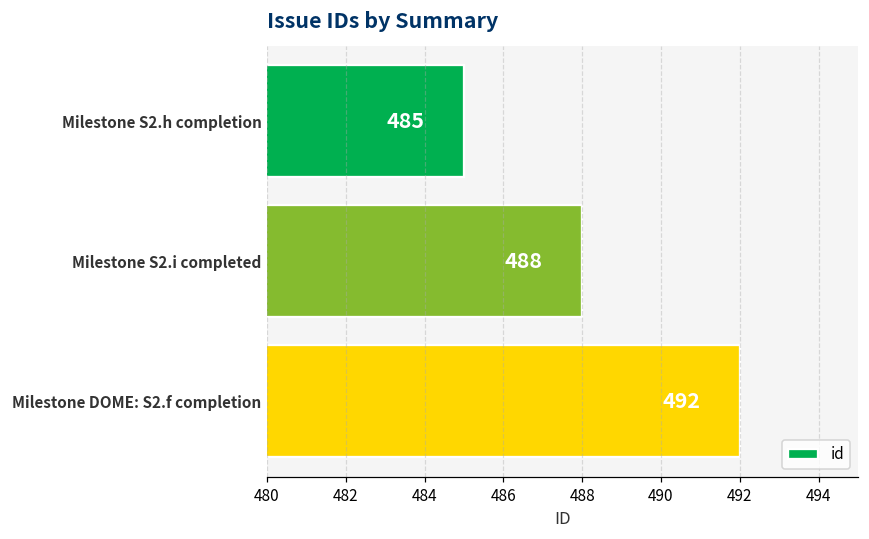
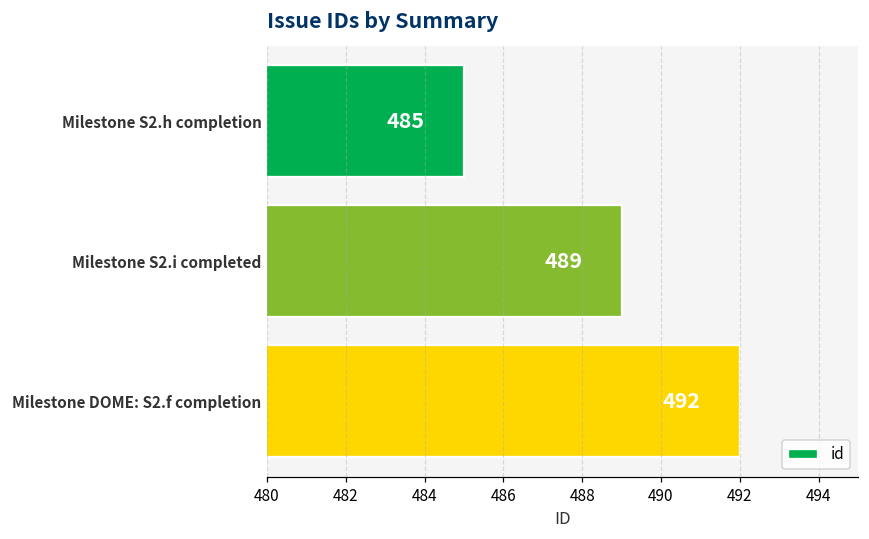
Milestone S2.i completed: 488 -> 489
